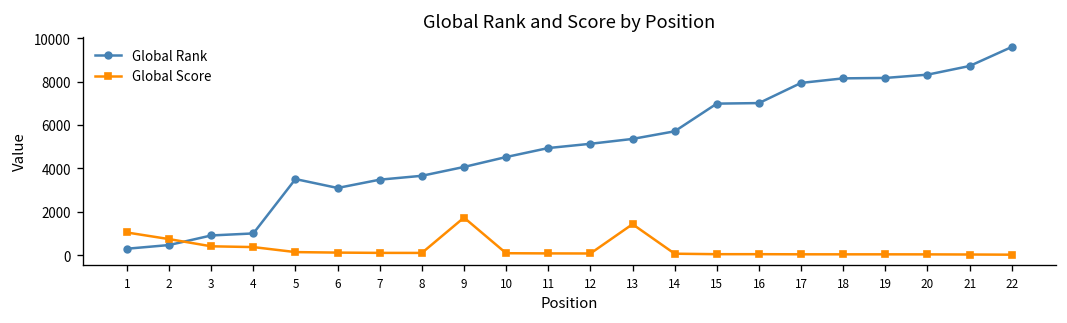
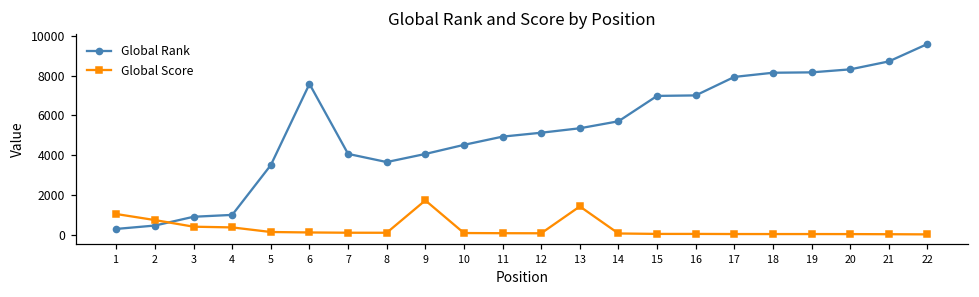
Global Rank, 6: 3100 -> 7600
Global Rank, 7: 3500 -> 4100
